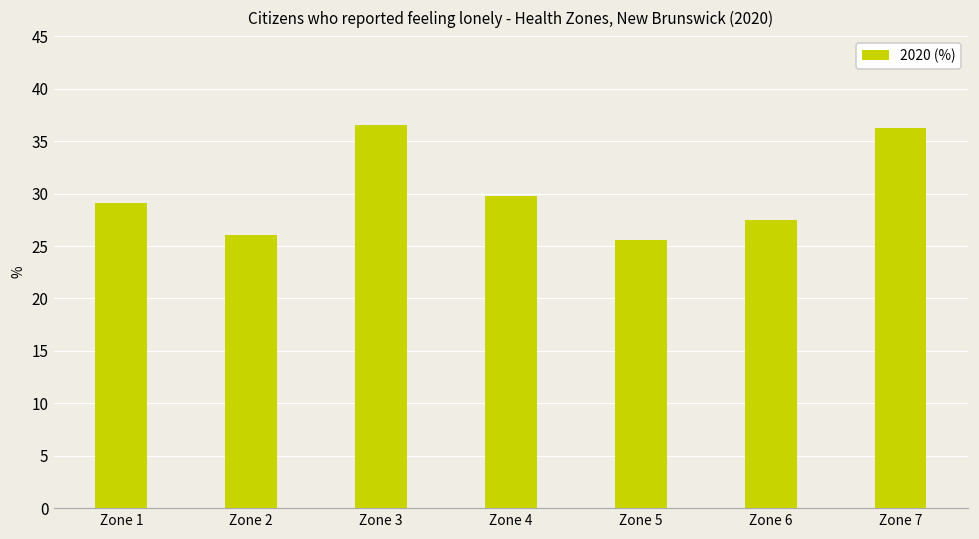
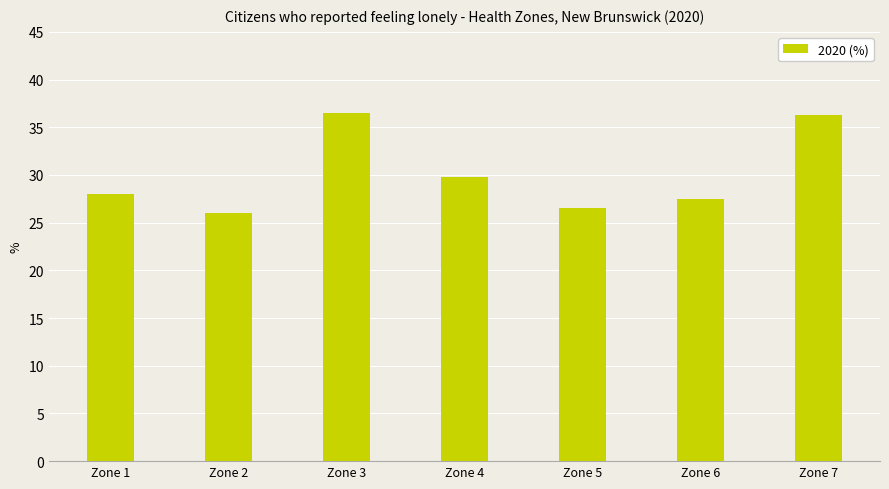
Zone 1: 29 -> 28
Zone 5: 25.6 -> 26.5
